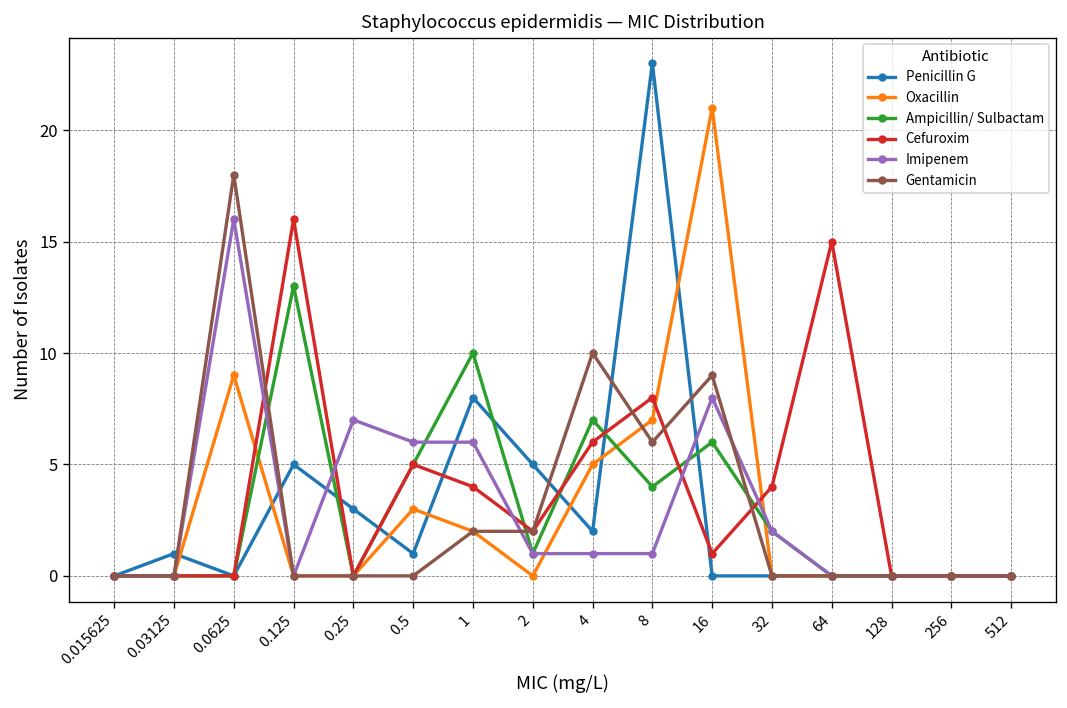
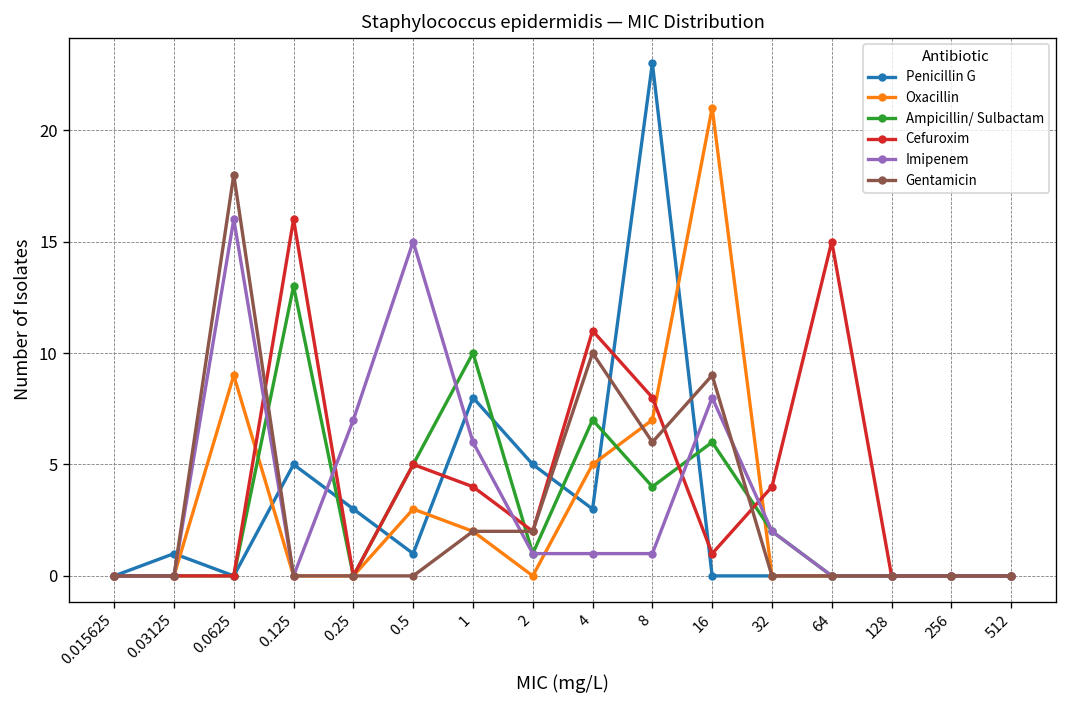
Imipenem, 0.5: 6 -> 15
Penicillin G, 4: 2 -> 3
Cefuroxim, 4: 6 -> 11
